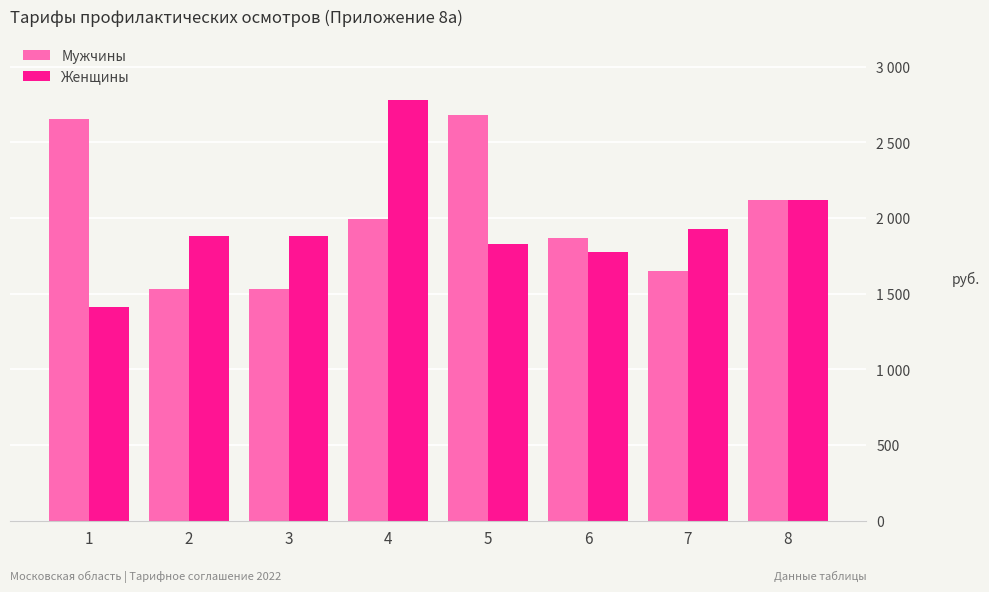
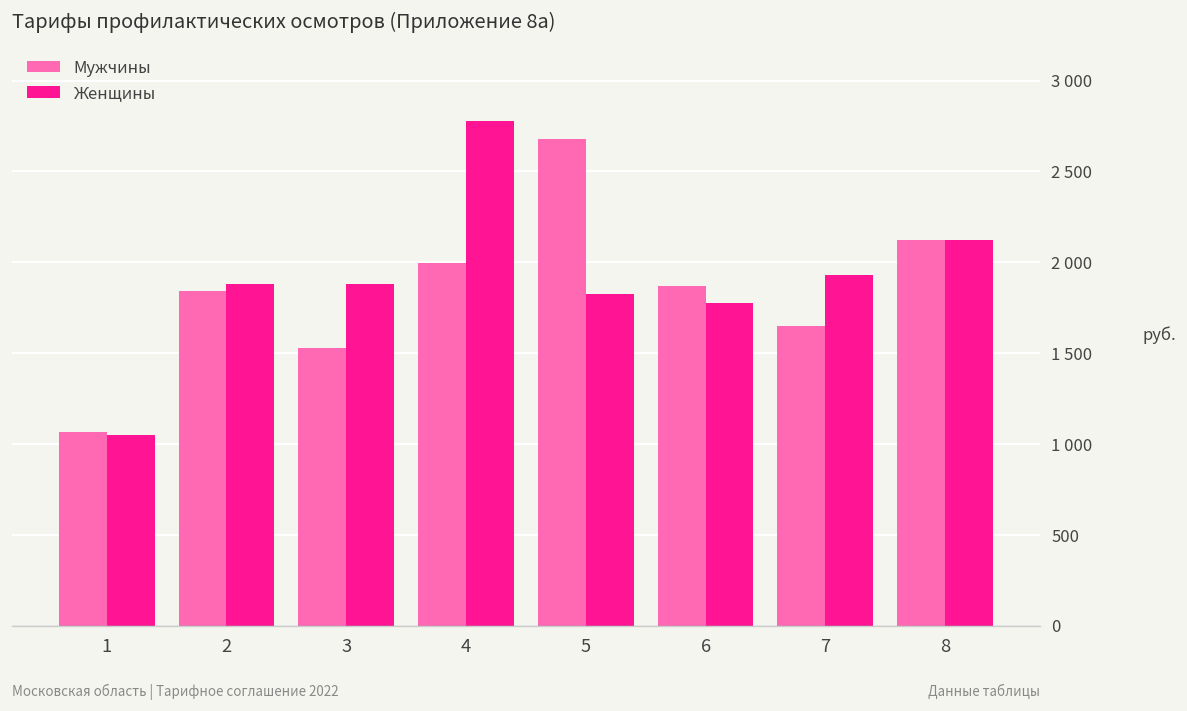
Мужчины, 1: 2660 -> 1070
Женщины, 1: 1410 -> 1050
Мужчины, 2: 1530 -> 1840
